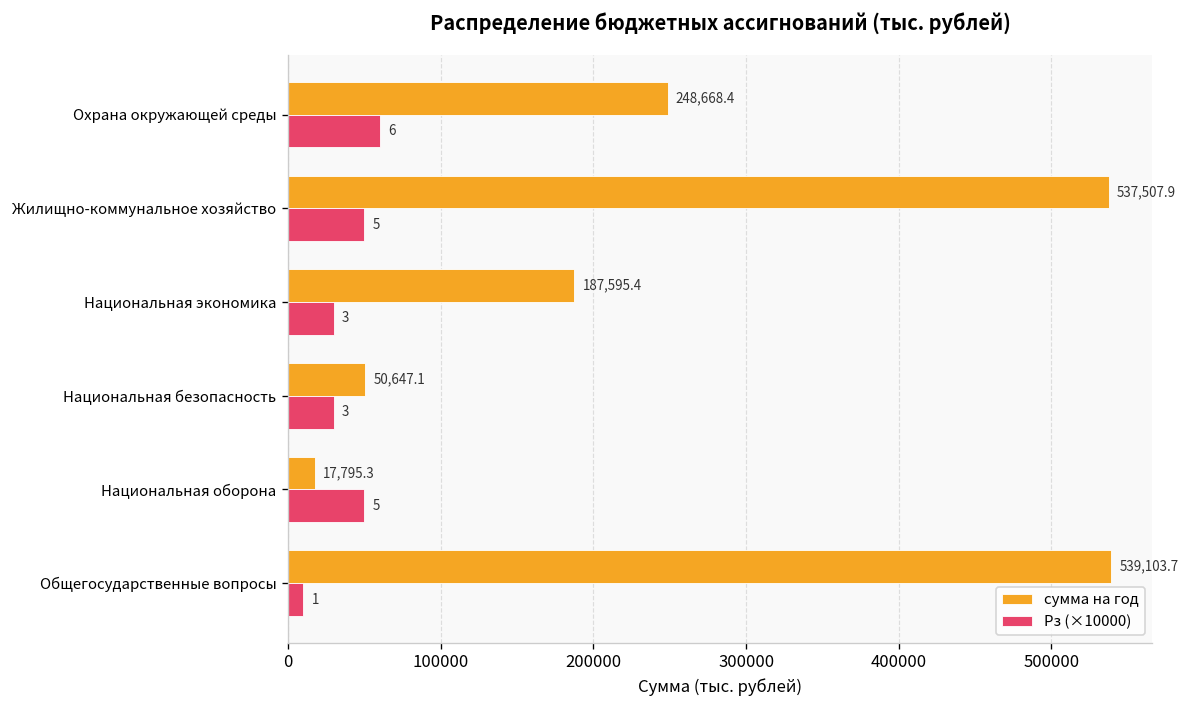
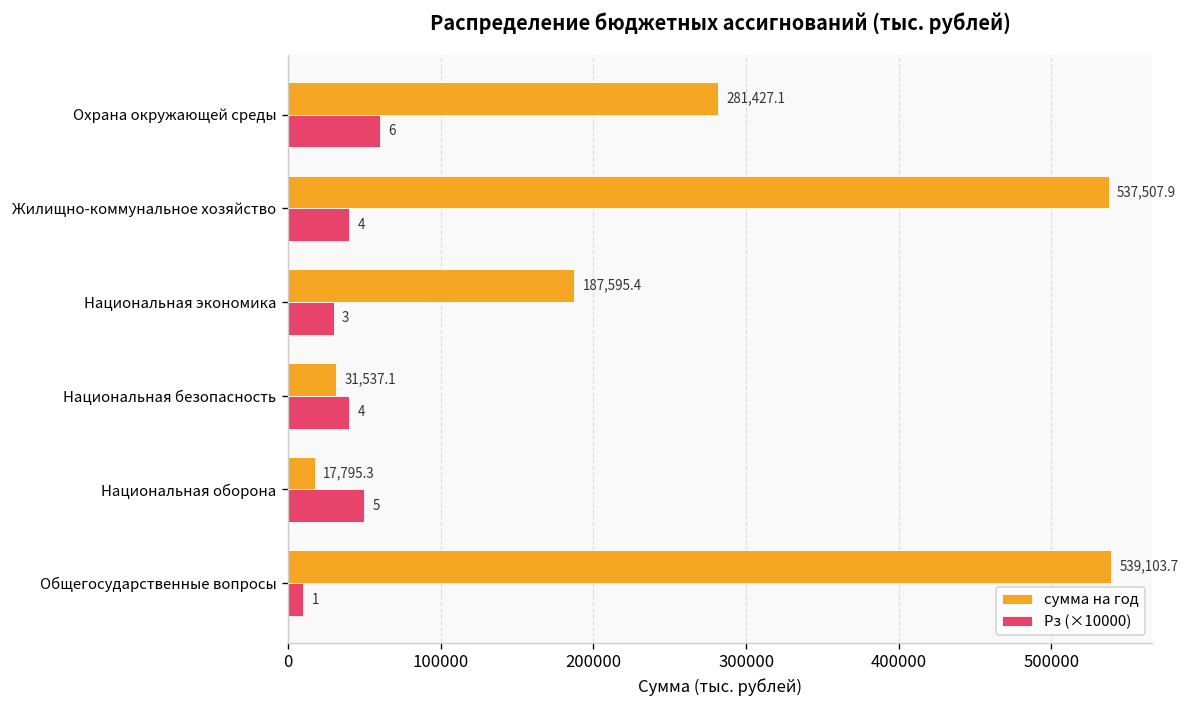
сумма на год, Охрана окружающей среды: 248,668.4 -> 281,427.1
Рз (×10000), Жилищно-коммунальное хозяйство: 5 -> 4
сумма на год, Национальная безопасность: 50,647.1 -> 31,537.1
Рз (×10000), Национальная безопасность: 3 -> 4
